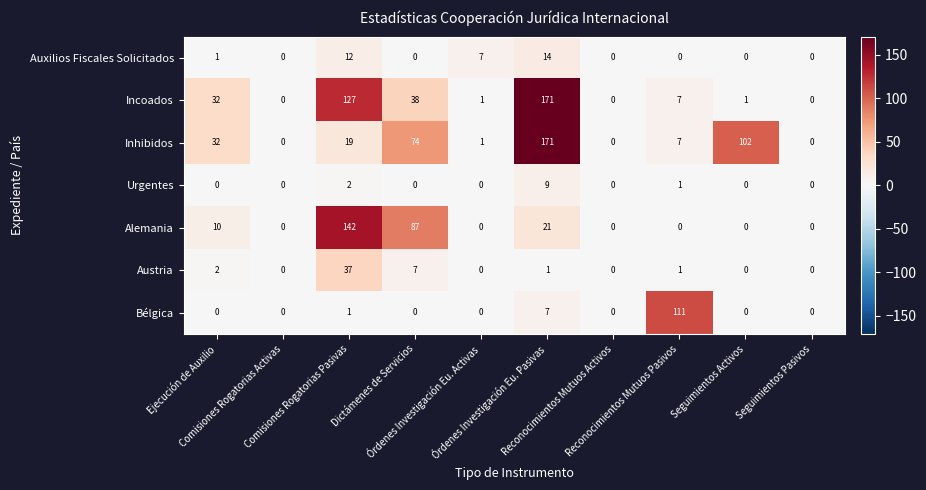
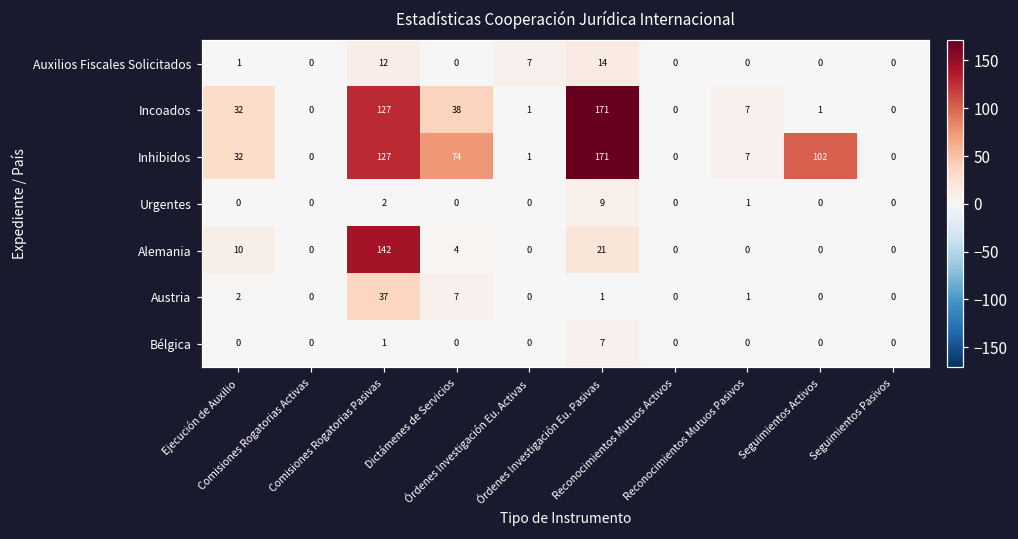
Inhibidos, Comisiones Rogatorias Pasivas: 19 -> 127
Alemania, Dictámenes de Servicios: 87 -> 4
Bélgica, Reconocimientos Mutuos Pasivos: 111 -> 0
